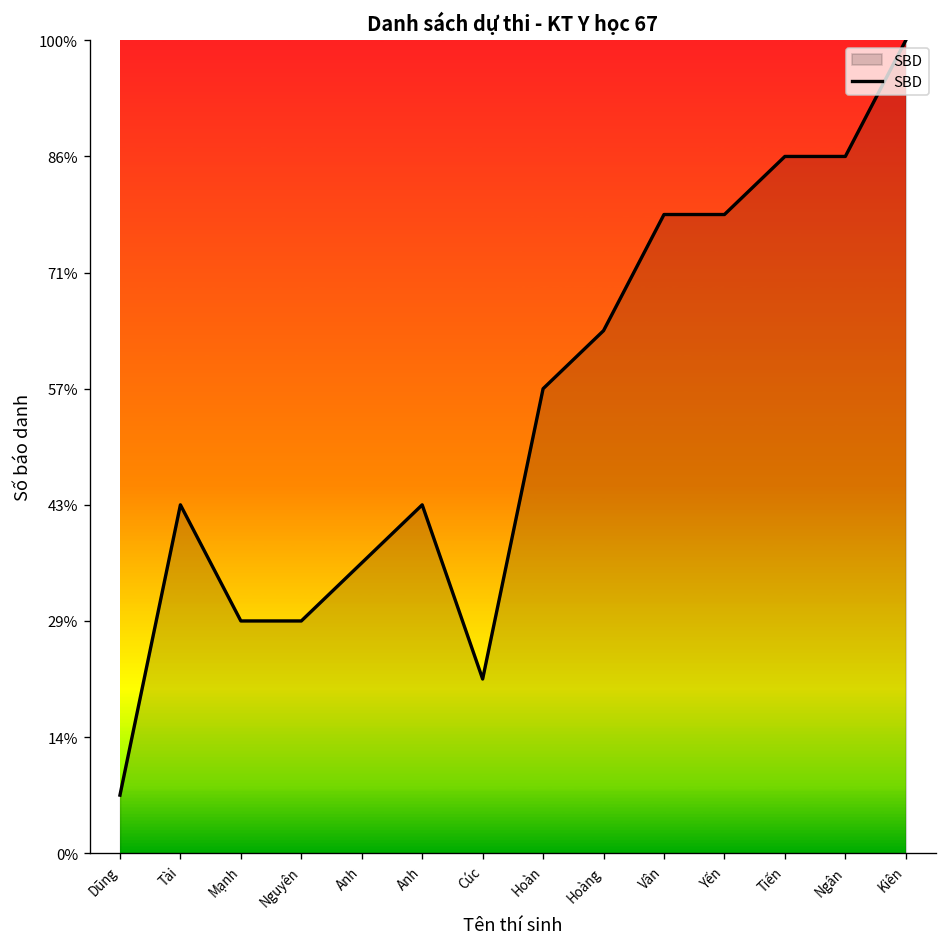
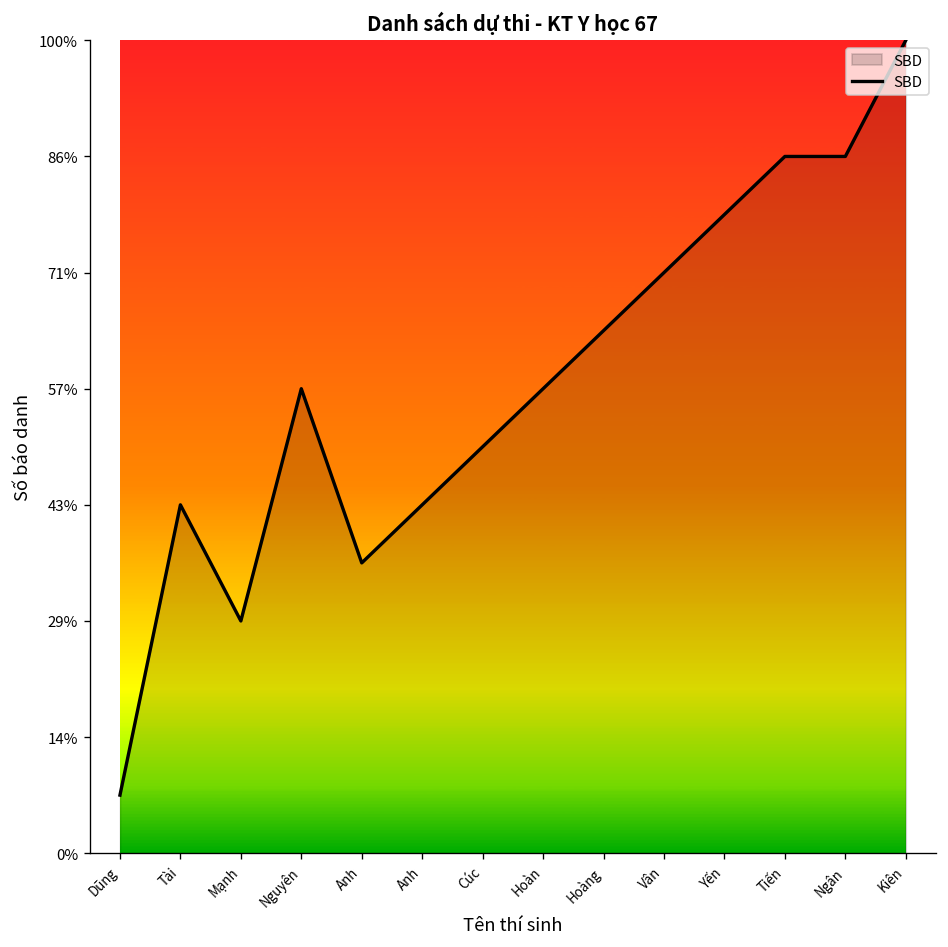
Nguyên: 29% -> 57%
Cúc: 21% -> 50%
Vân: 79% -> 71%
